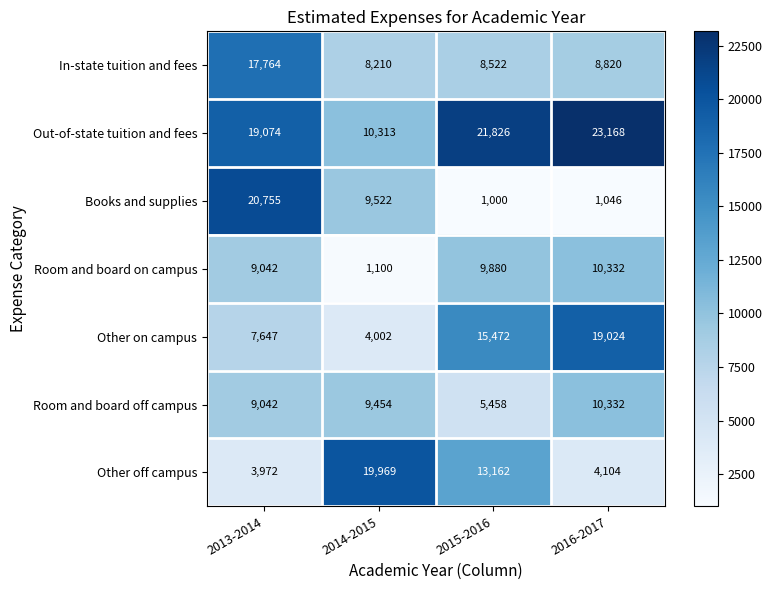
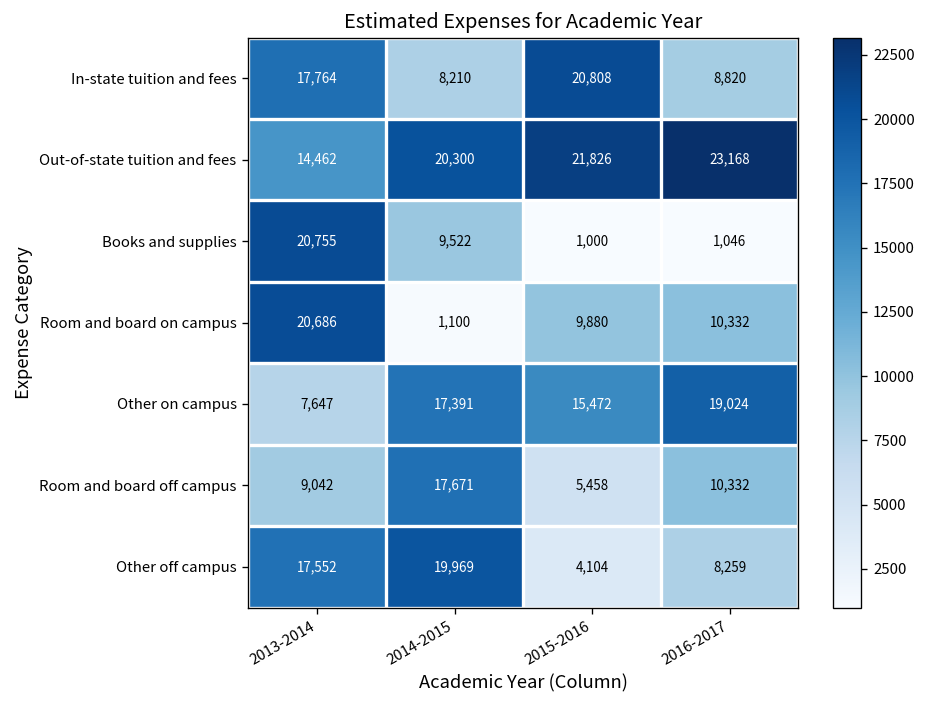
In-state tuition and fees, 2015-2016: 8,522 -> 20,808
Out-of-state tuition and fees, 2013-2014: 19,074 -> 14,462
Out-of-state tuition and fees, 2014-2015: 10,313 -> 20,300
Room and board on campus, 2013-2014: 9,042 -> 20,686
Other on campus, 2014-2015: 4,002 -> 17,391
Room and board off campus, 2014-2015: 9,454 -> 17,671
Other off campus, 2013-2014: 3,972 -> 17,552
Other off campus, 2015-2016: 13,162 -> 4,104
Other off campus, 2016-2017: 4,104 -> 8,259
